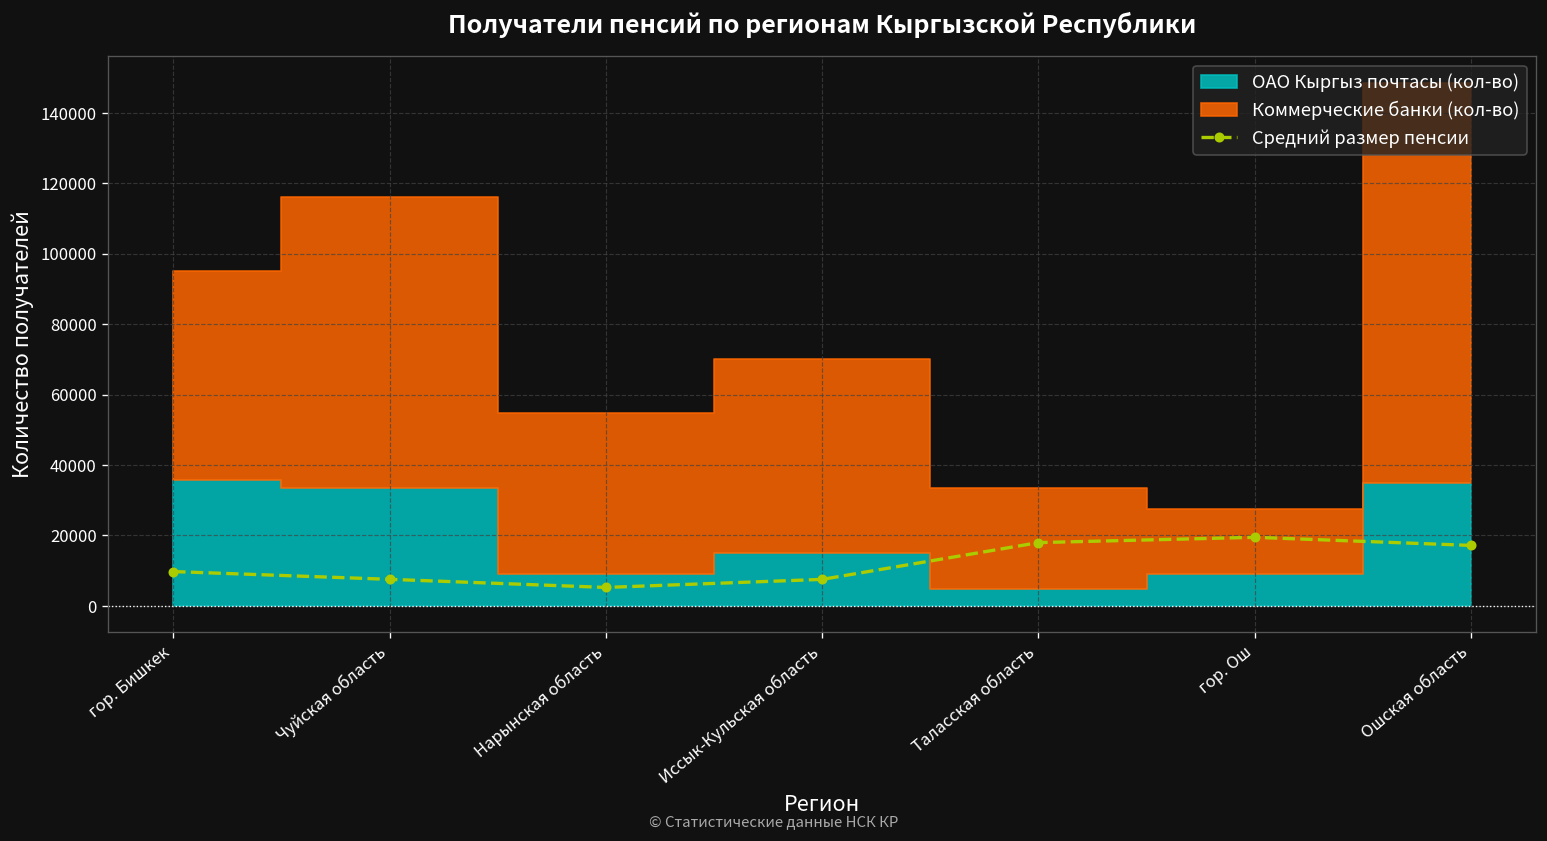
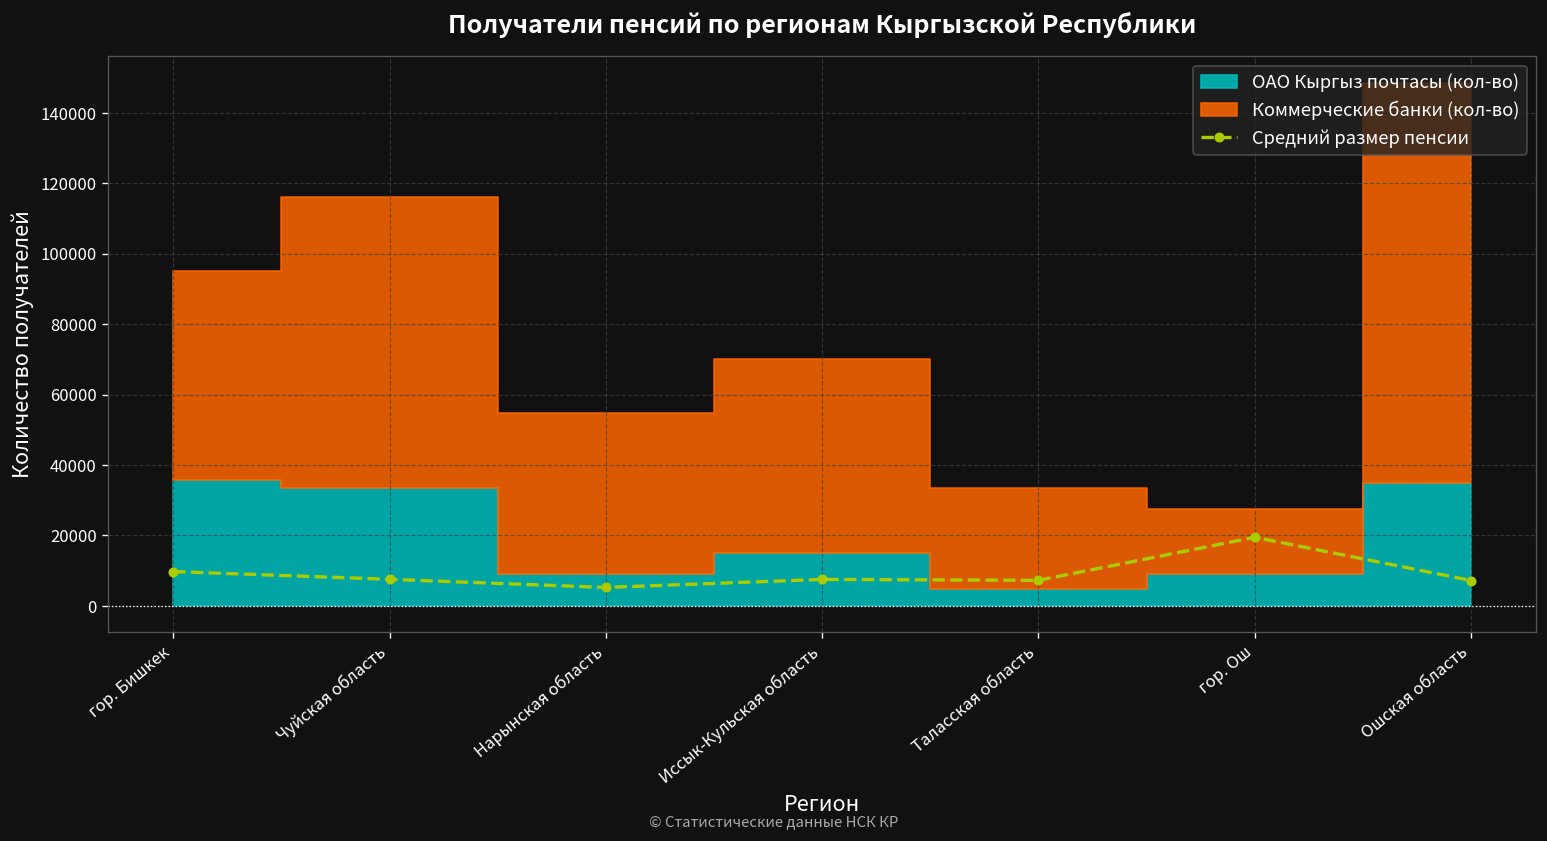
Средний размер пенсии, Таласская область: 18000 -> 7000
Средний размер пенсии, Ошская область: 17000 -> 7000
